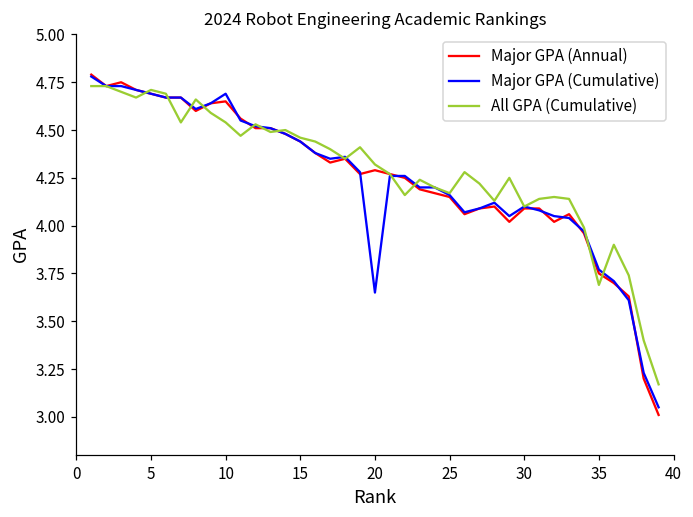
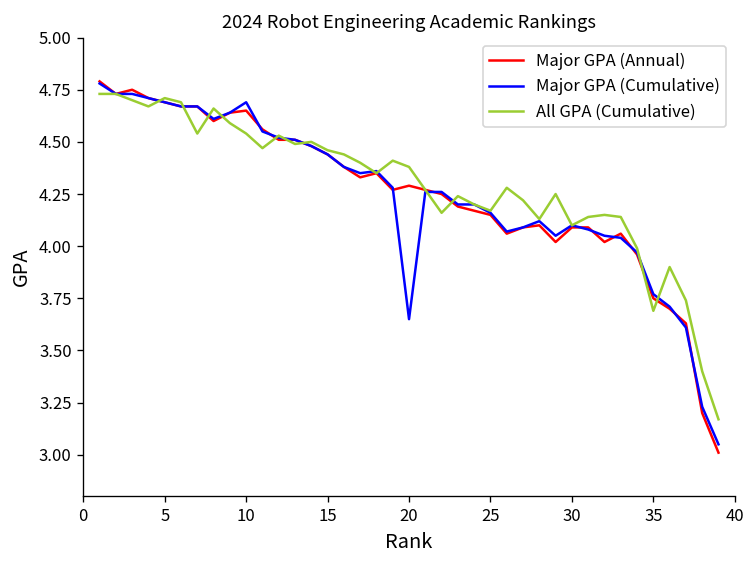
All GPA (Cumulative), 20: 4.32 -> 4.38
